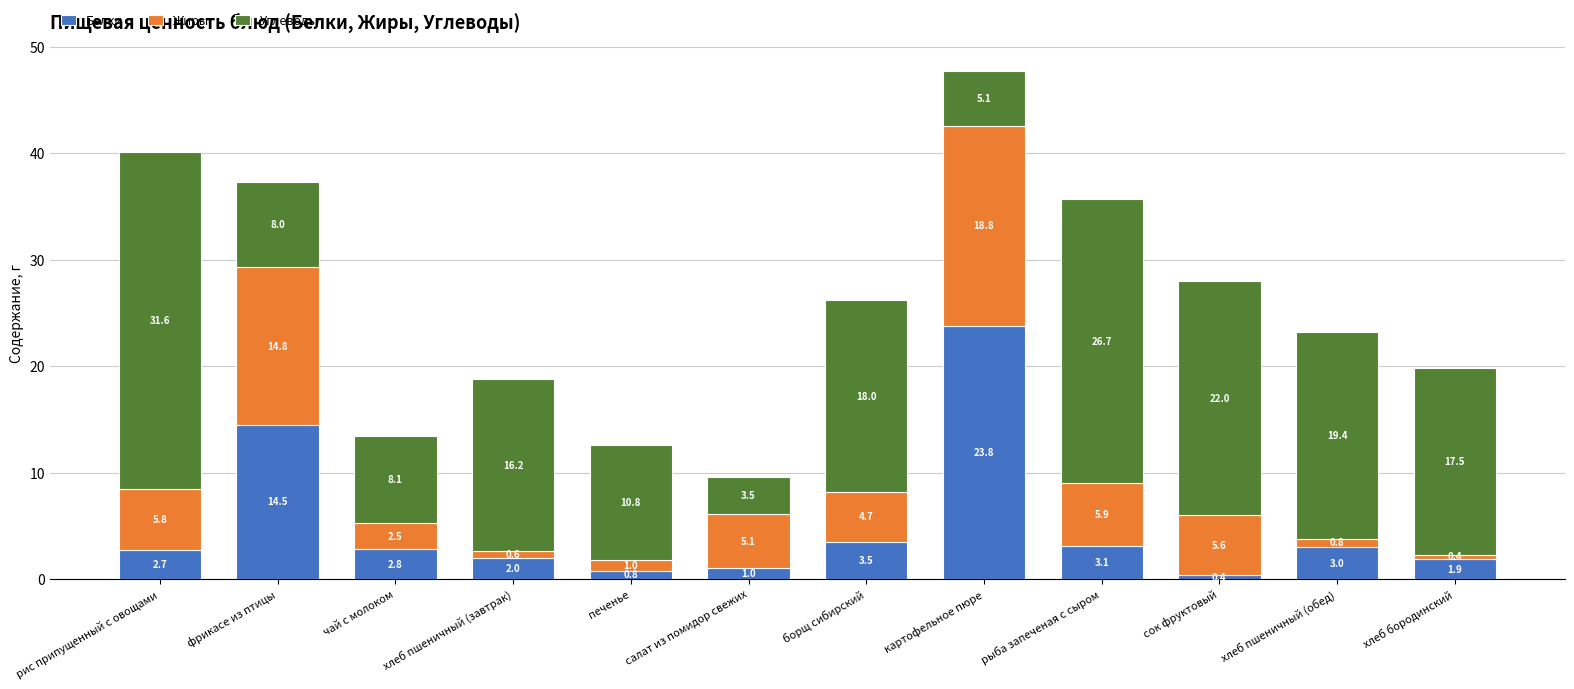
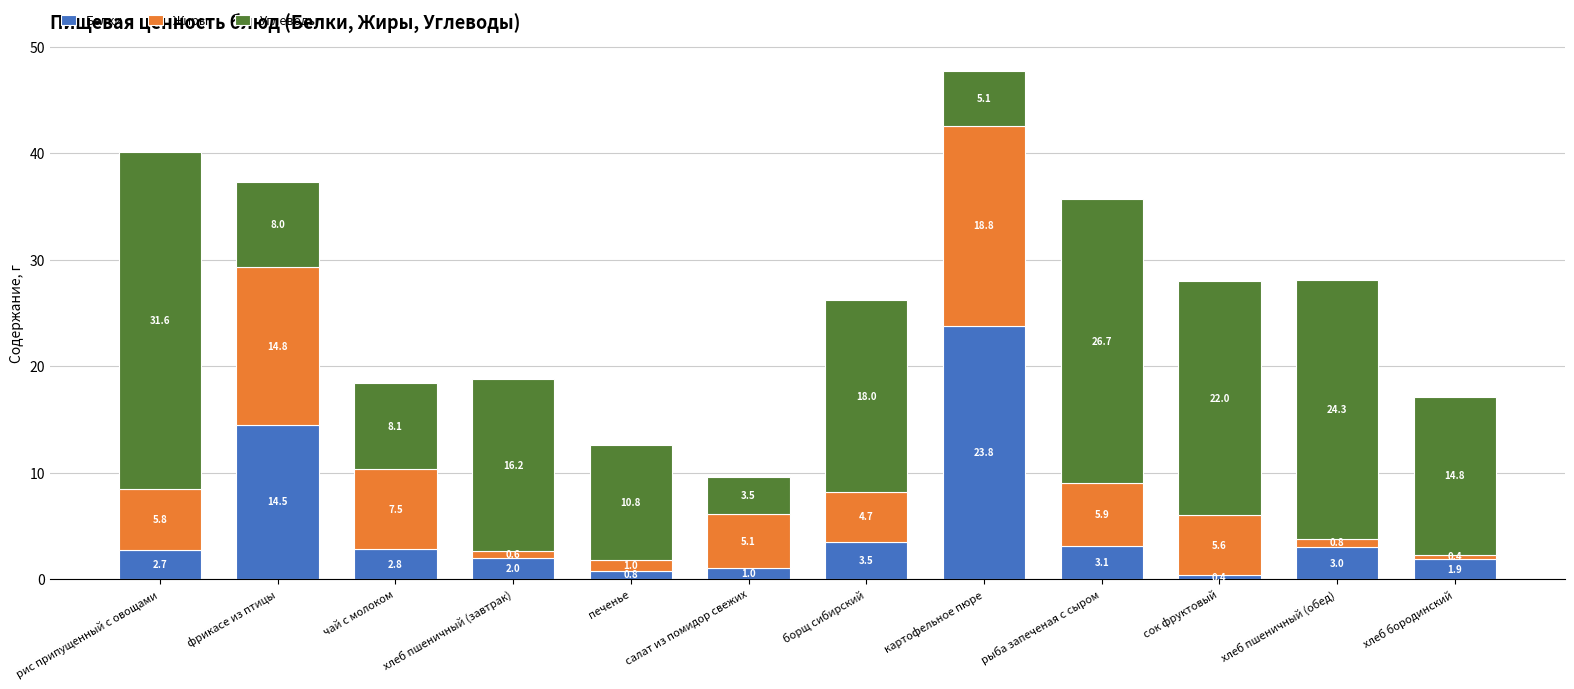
Жиры, чай с молоком: 2.5 -> 7.5
Углеводы, хлеб пшеничный (обед): 19.4 -> 24.3
Углеводы, хлеб бородинский: 17.5 -> 14.8
